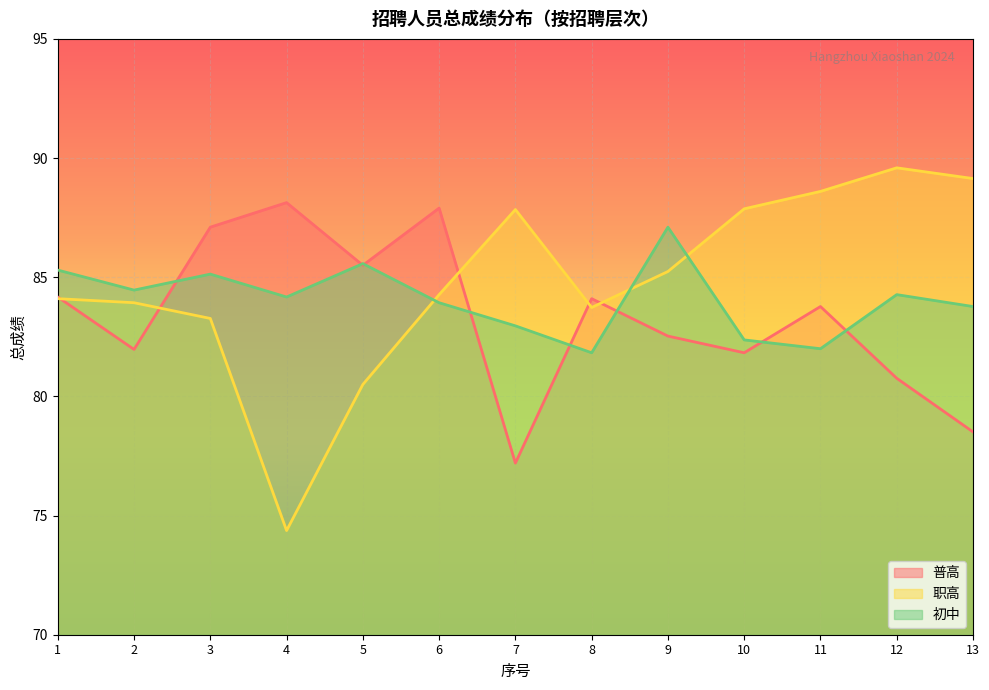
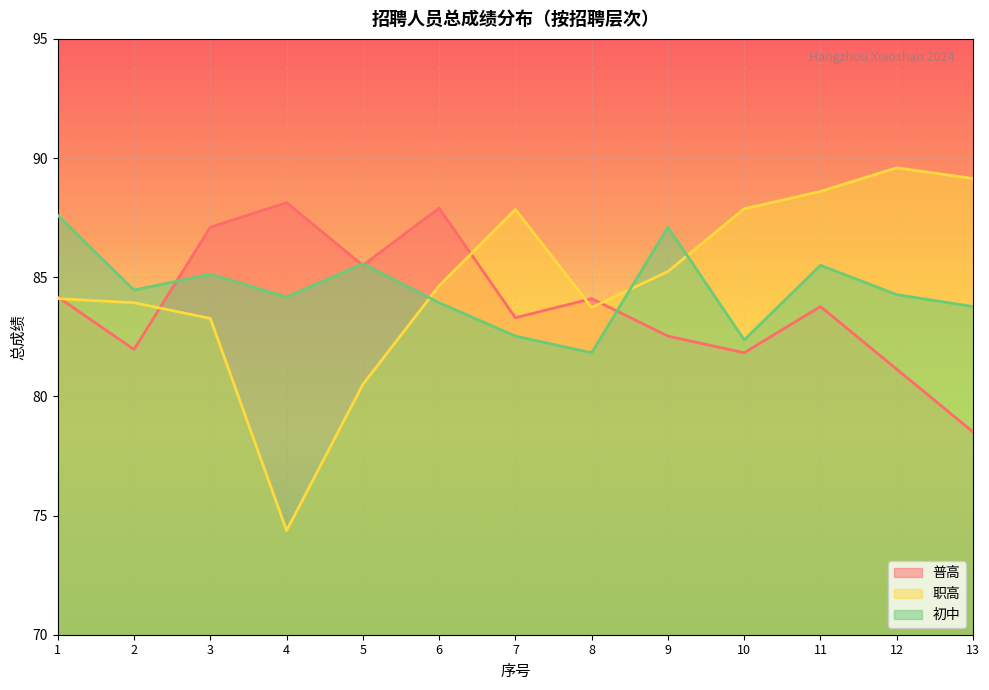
初中, 1: 85.3 -> 87.6
职高, 6: 84.3 -> 84.6
普高, 7: 77.2 -> 83.3
初中, 7: 83.0 -> 82.5
初中, 11: 82.0 -> 85.5
普高, 12: 80.8 -> 81.1
